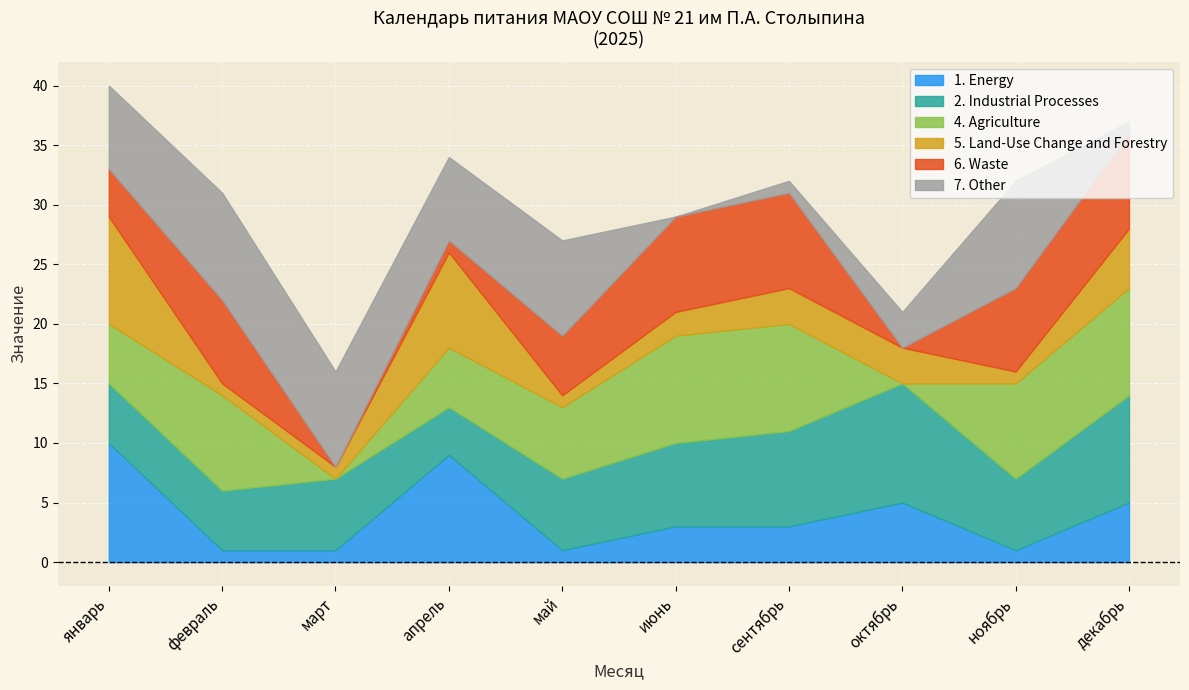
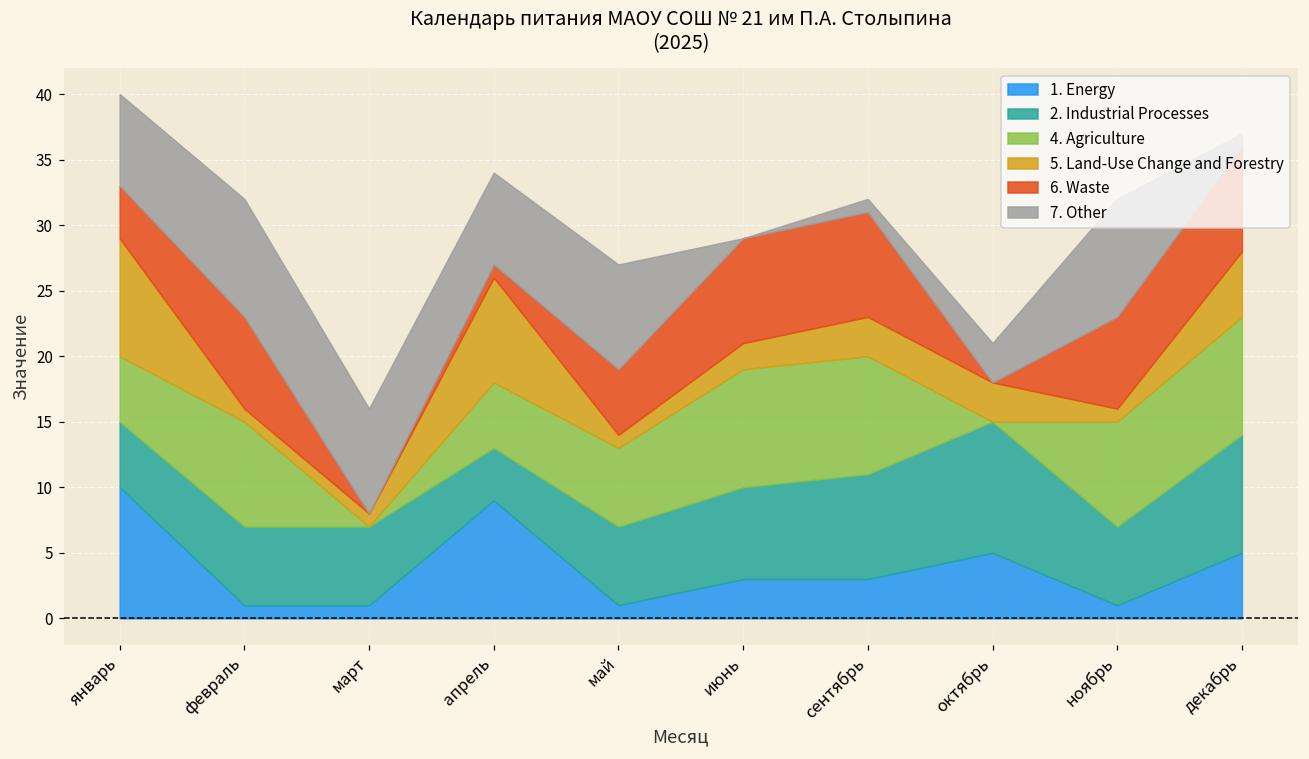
2. Industrial Processes, февраль: 5 -> 6
